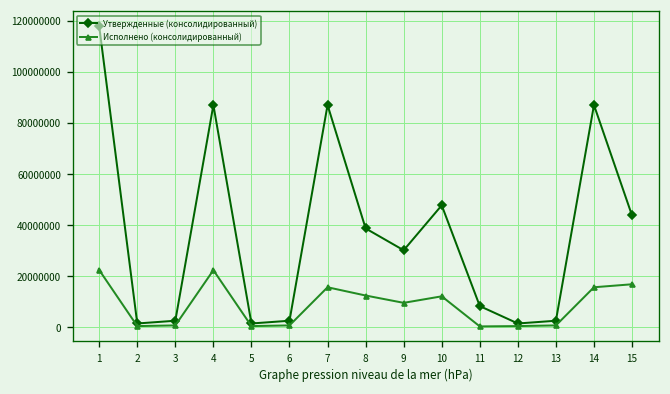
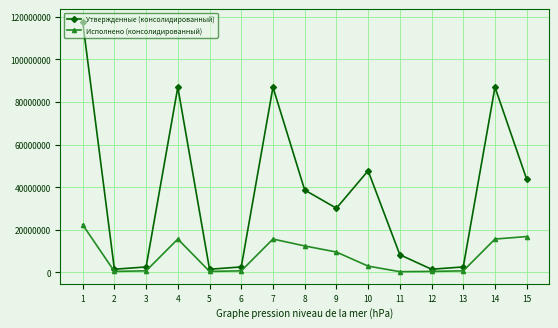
Исполнено (консолидированный), 4: 22000000 -> 16000000
Исполнено (консолидированный), 10: 12000000 -> 3000000
